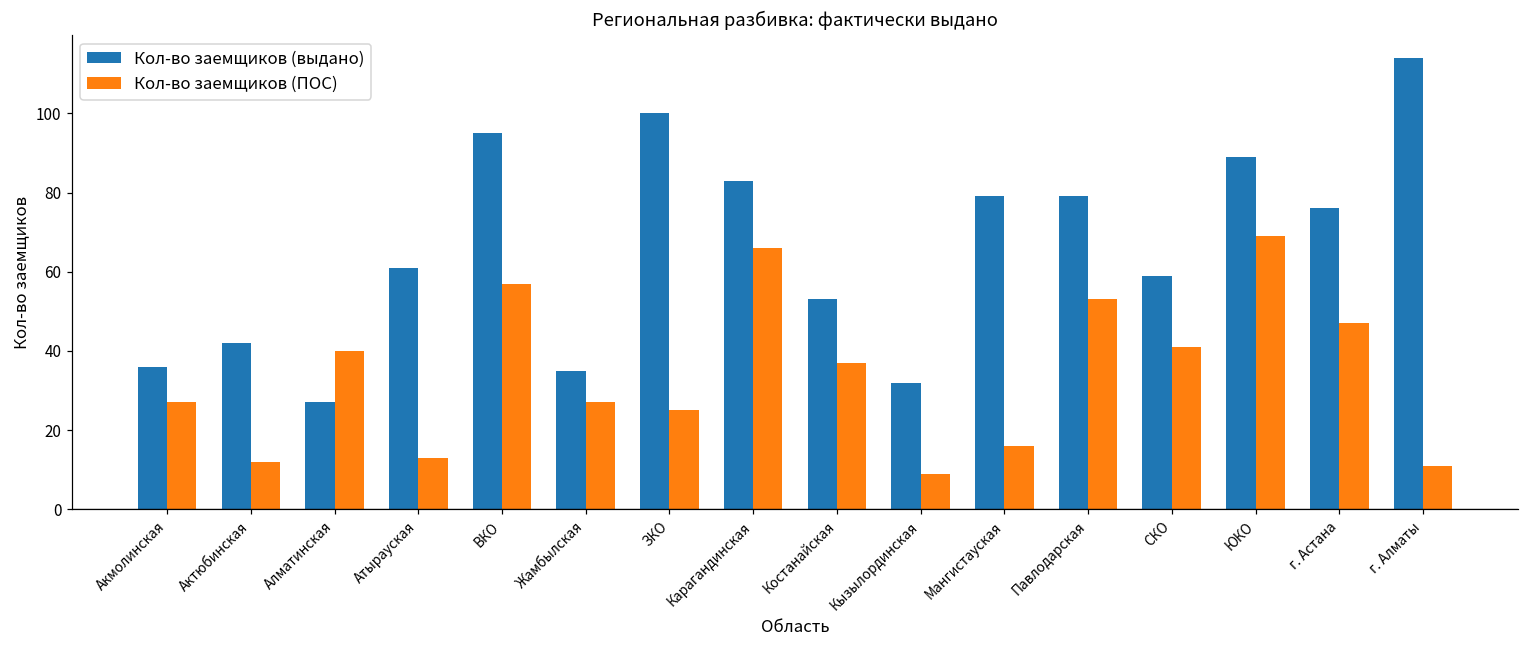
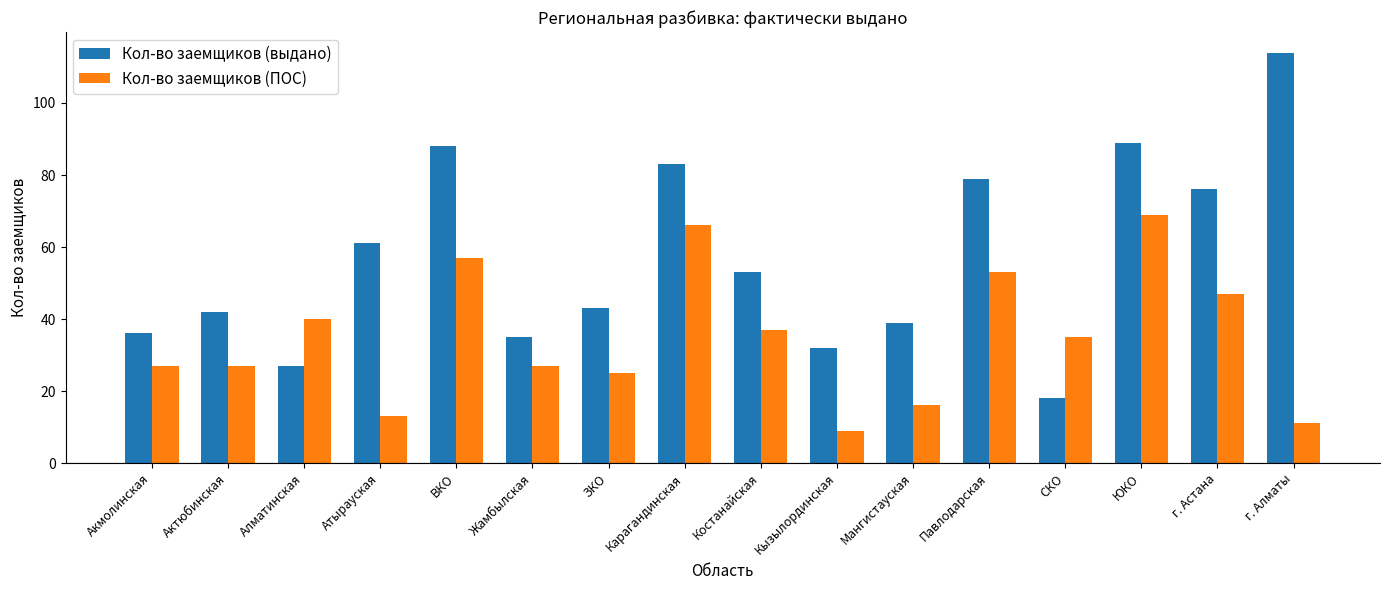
Кол-во заемщиков (ПОС), Актюбинская: 12 -> 27
Кол-во заемщиков (выдано), ВКО: 95 -> 88
Кол-во заемщиков (выдано), ЗКО: 100 -> 43
Кол-во заемщиков (выдано), Мангистауская: 79 -> 39
Кол-во заемщиков (выдано), СКО: 59 -> 18
Кол-во заемщиков (ПОС), СКО: 41 -> 35
